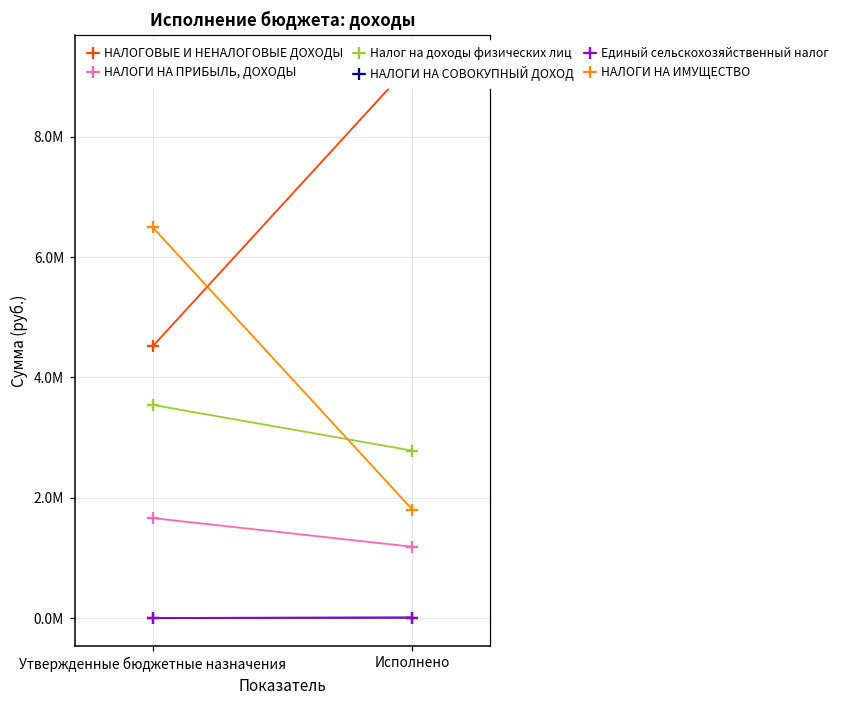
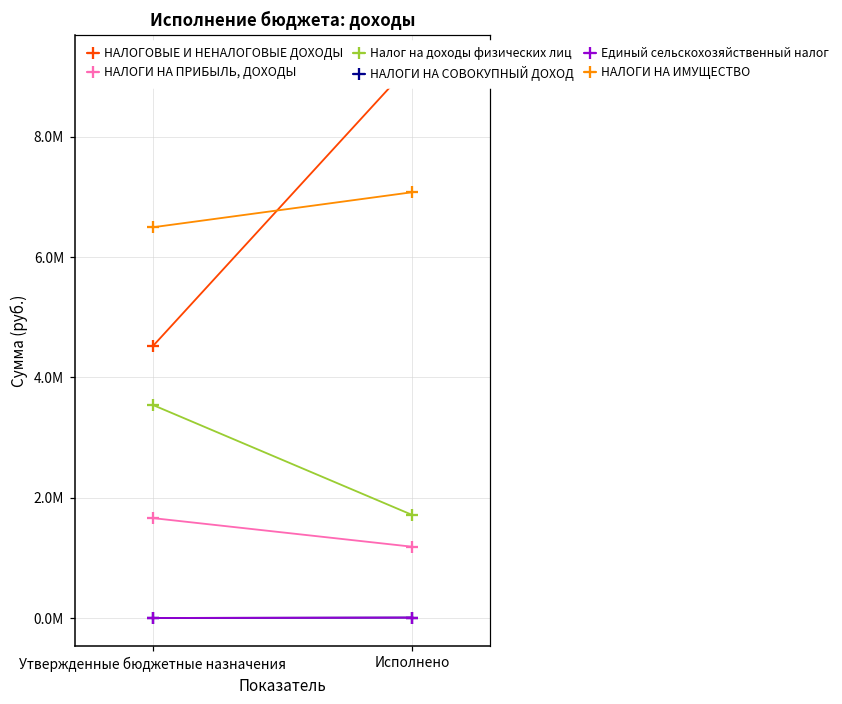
Налог на доходы физических лиц, Исполнено: 2800000 -> 1700000
НАЛОГИ НА ИМУЩЕСТВО, Исполнено: 1800000 -> 7100000
